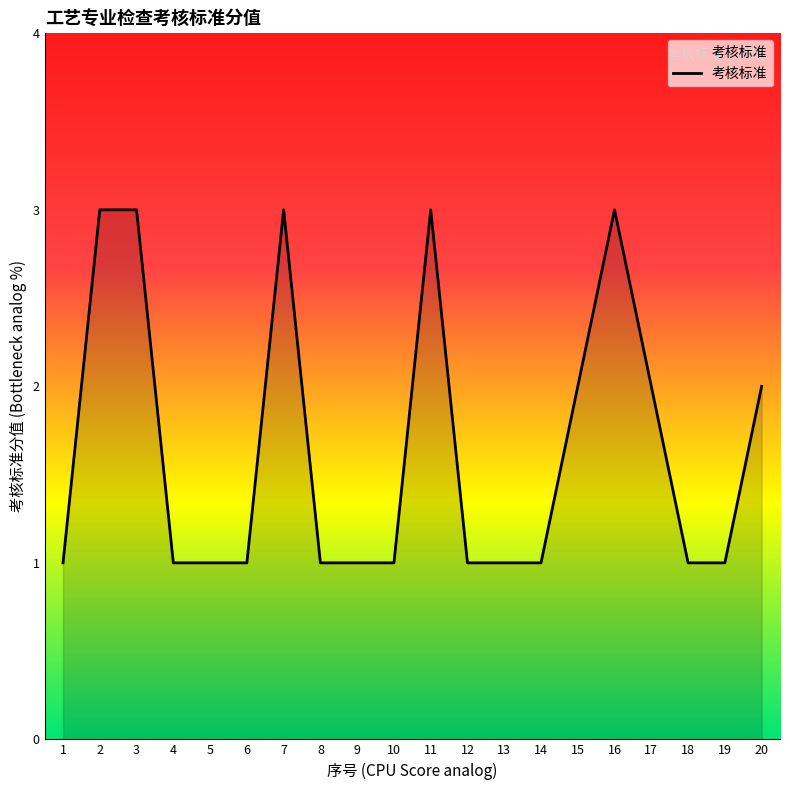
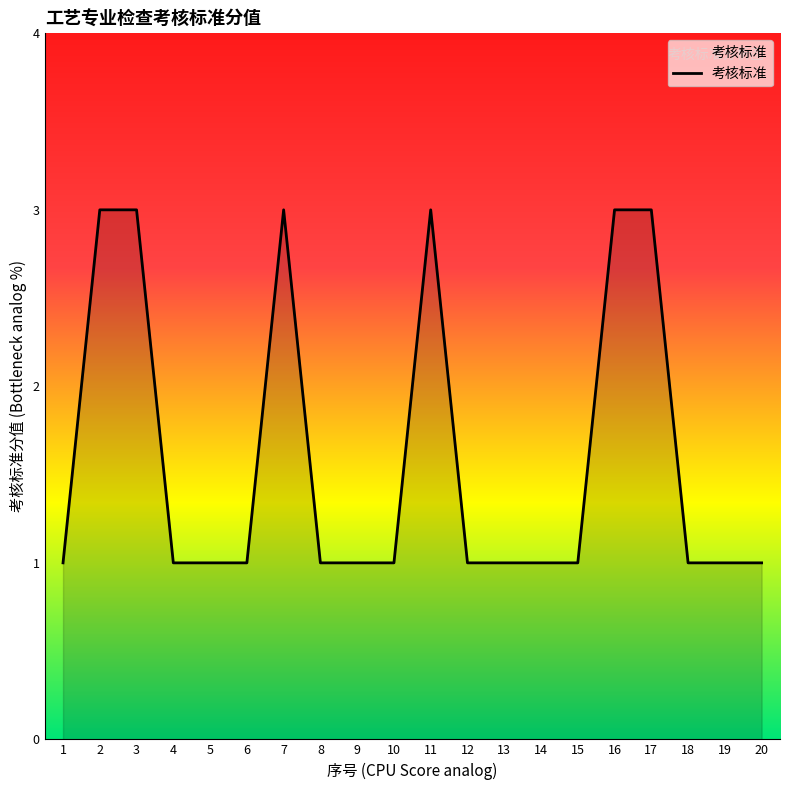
15: 2 -> 1
17: 2 -> 3
20: 2 -> 1
